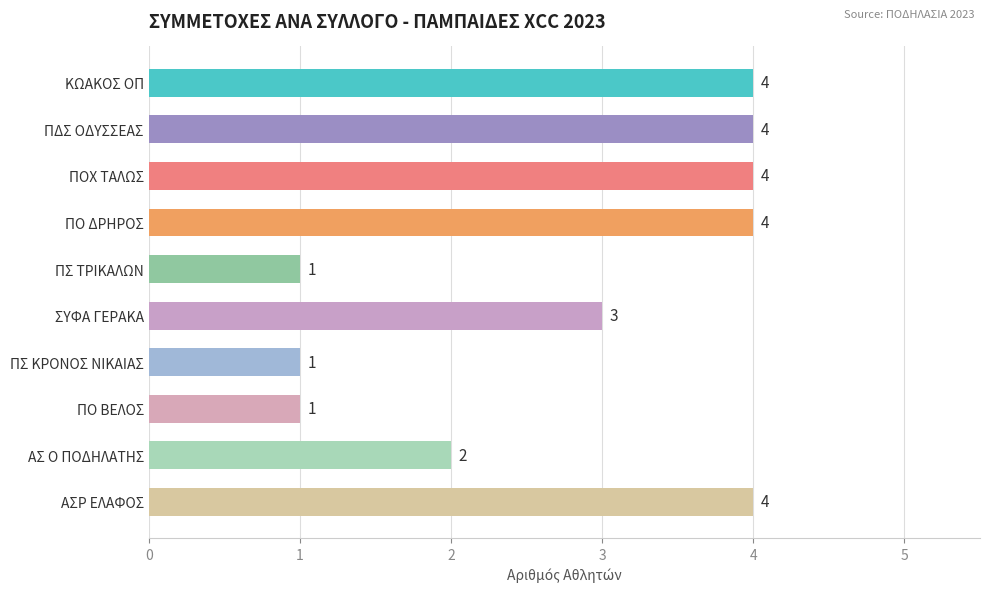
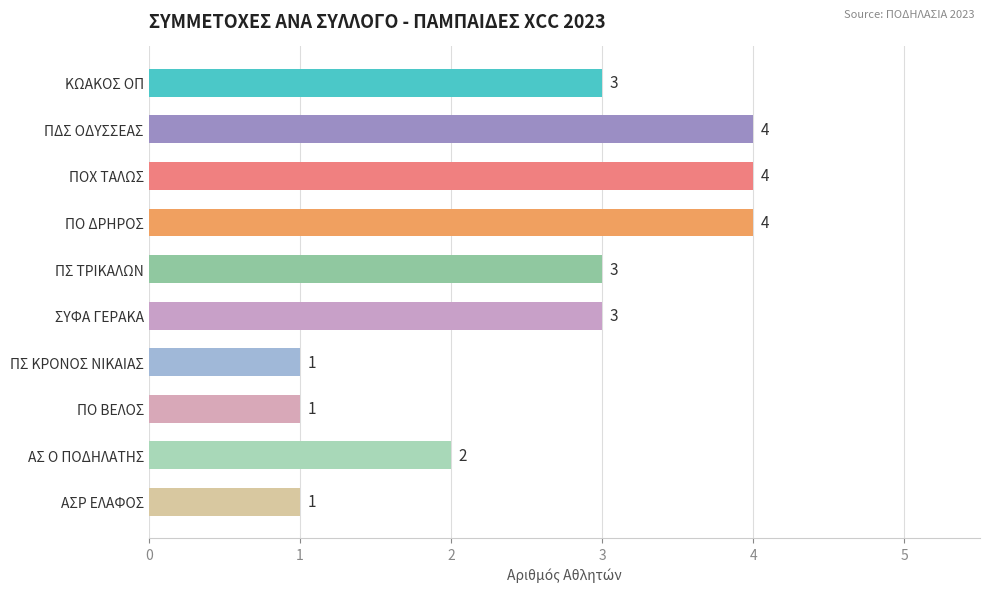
ΚΩΑΚΟΣ ΟΠ: 4 -> 3
ΠΣ ΤΡΙΚΑΛΩΝ: 1 -> 3
ΑΣΡ ΕΛΑΦΟΣ: 4 -> 1
